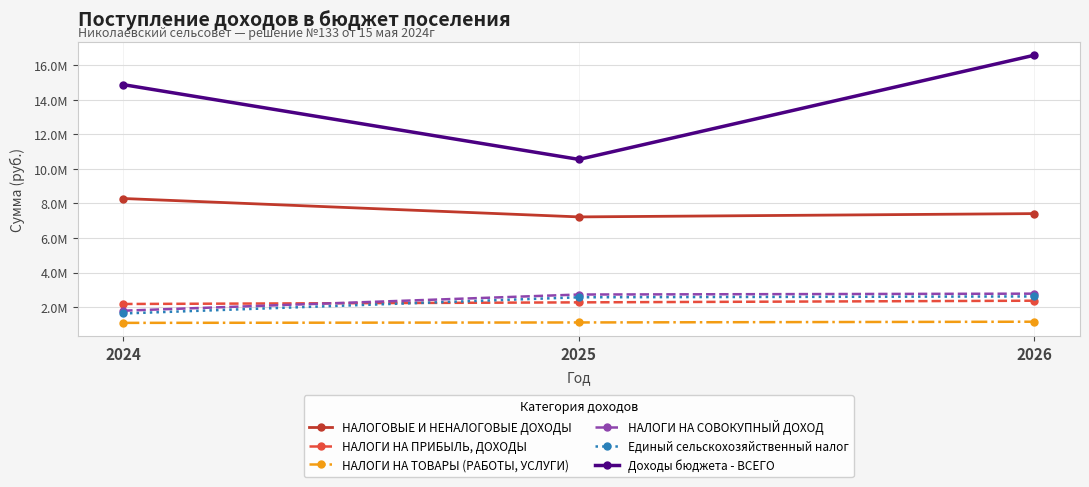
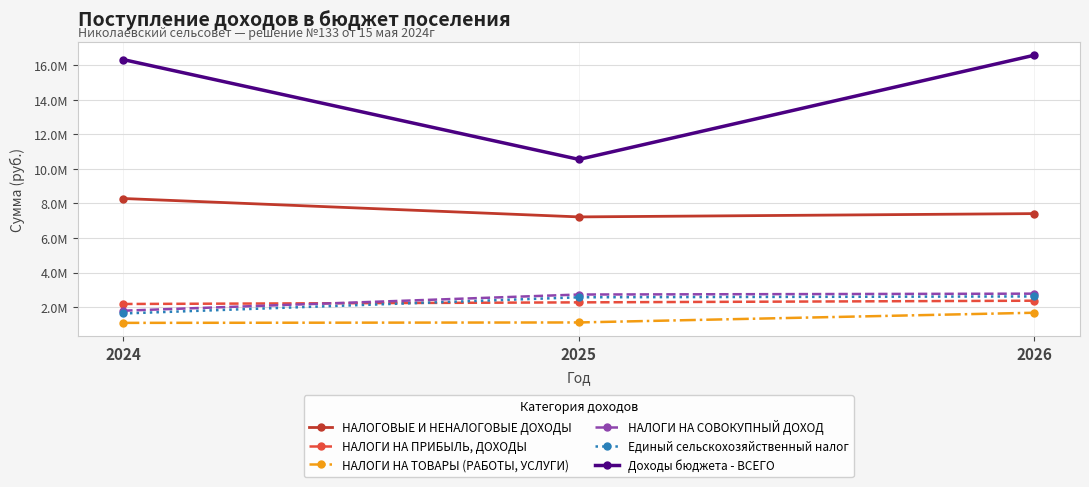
Доходы бюджета - ВСЕГО, 2024: 14900000 -> 16300000
НАЛОГИ НА ТОВАРЫ (РАБОТЫ, УСЛУГИ), 2026: 1200000 -> 1700000
